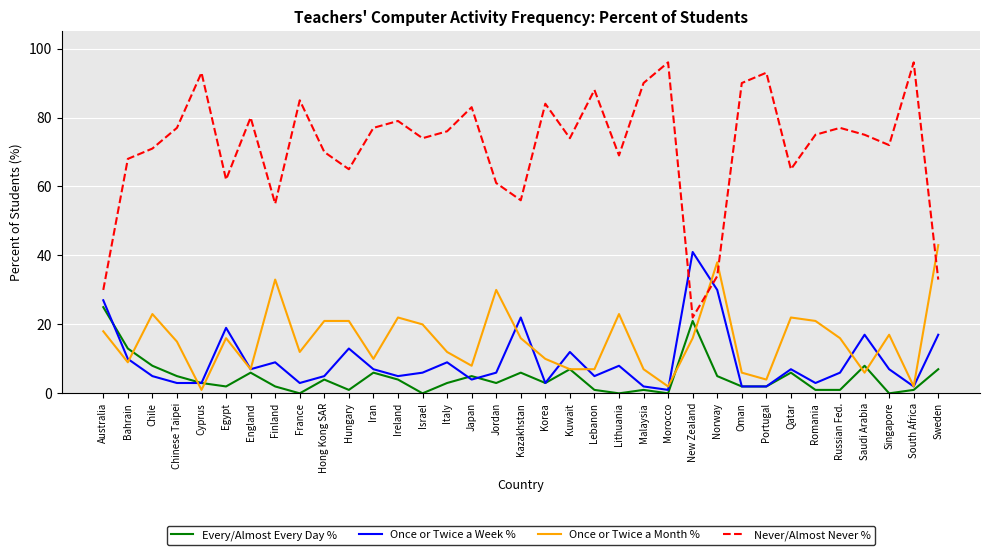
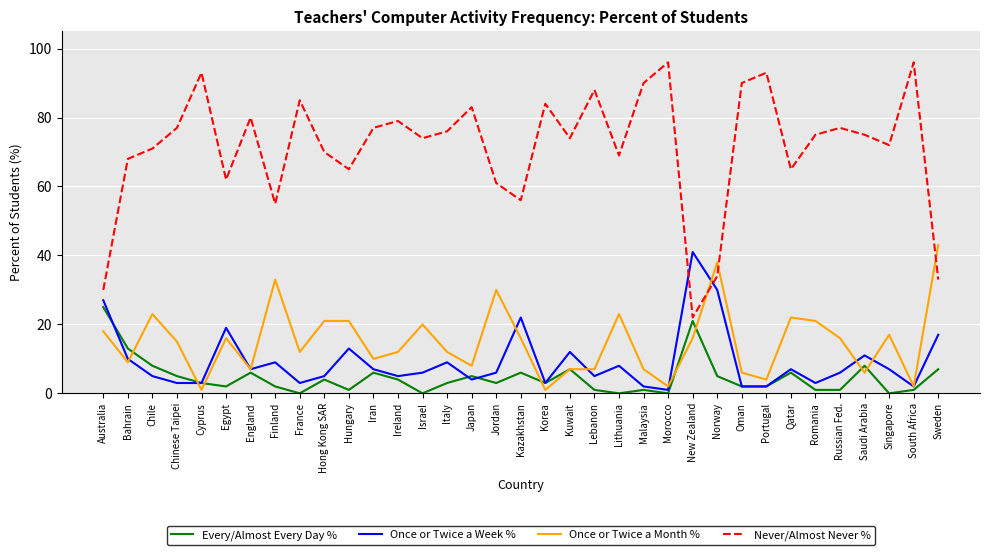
Once or Twice a Month %, Ireland: 22 -> 12
Once or Twice a Month %, Korea: 10 -> 1
Once or Twice a Week %, Saudi Arabia: 17 -> 11
